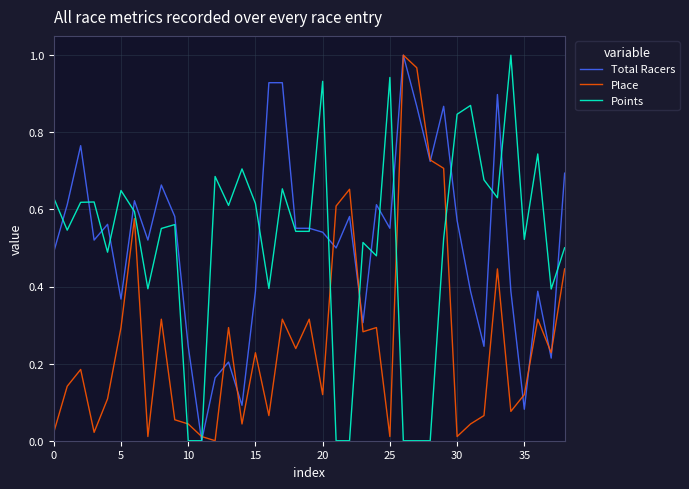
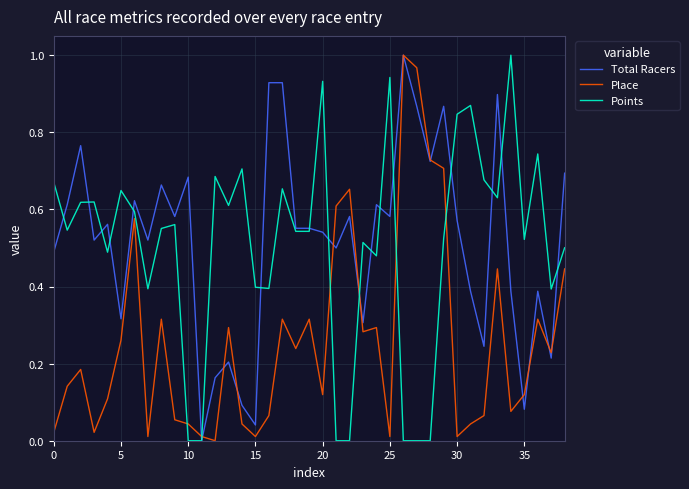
Points, 0: 0.63 -> 0.67
Total Racers, 5: 0.37 -> 0.32
Place, 5: 0.29 -> 0.26
Total Racers, 10: 0.24 -> 0.68
Total Racers, 15: 0.39 -> 0.04
Place, 15: 0.23 -> 0.01
Points, 15: 0.62 -> 0.40
Total Racers, 25: 0.55 -> 0.58
